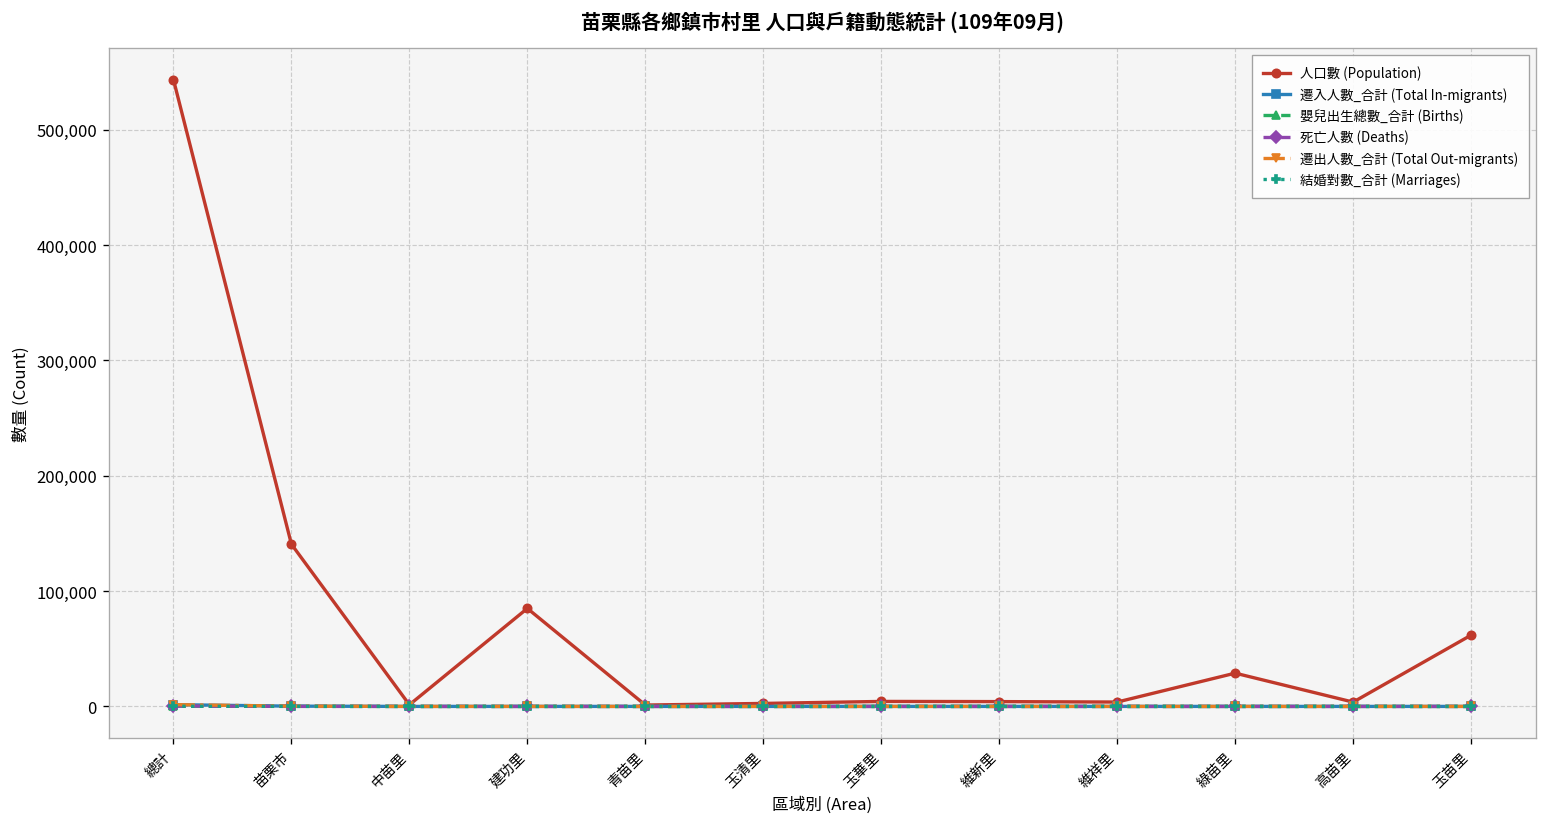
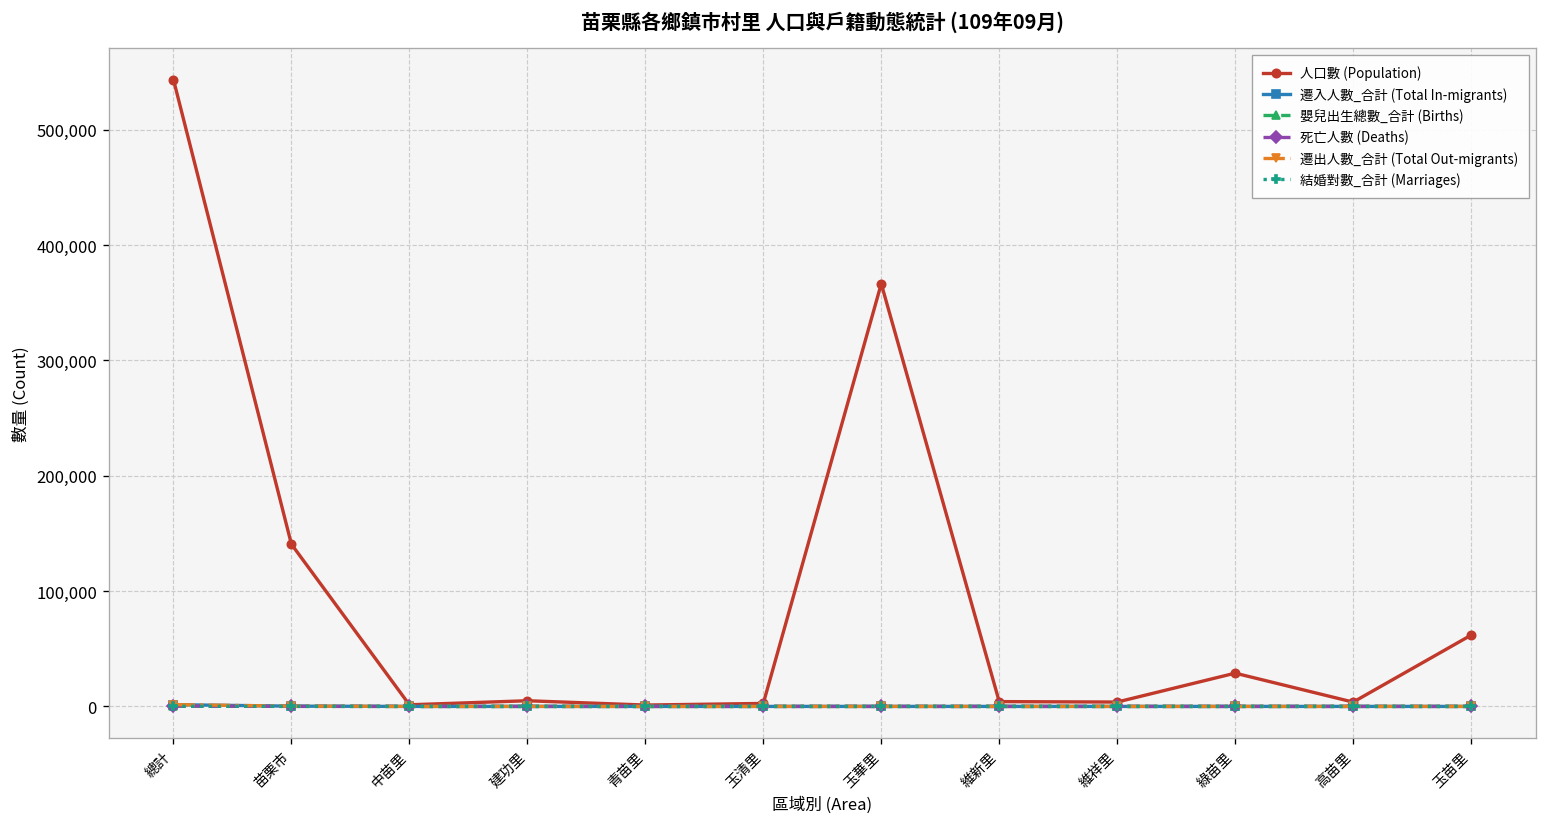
人口數 (Population), 建功里: 80,000 -> 0
人口數 (Population), 玉華里: 0 -> 370,000
